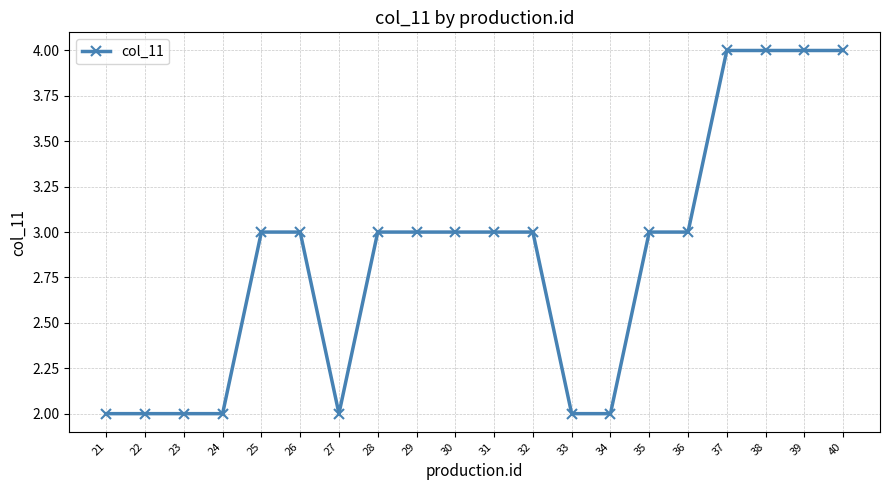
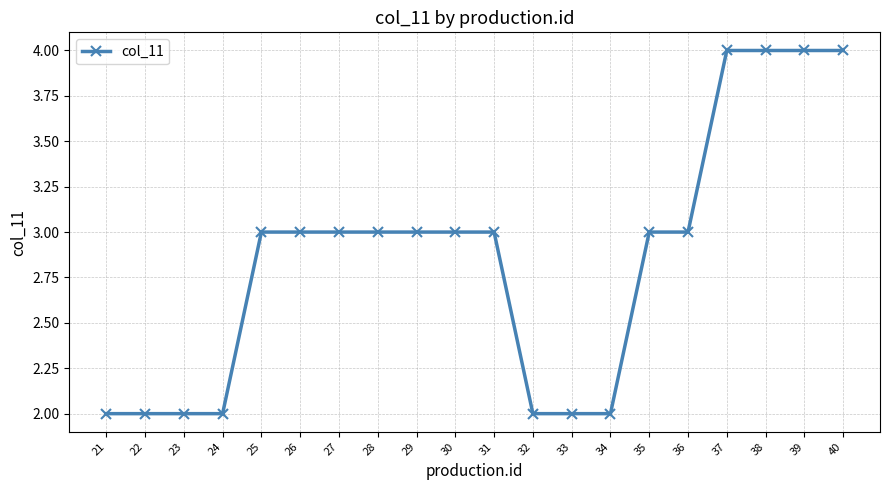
27: 2 -> 3
32: 3 -> 2
